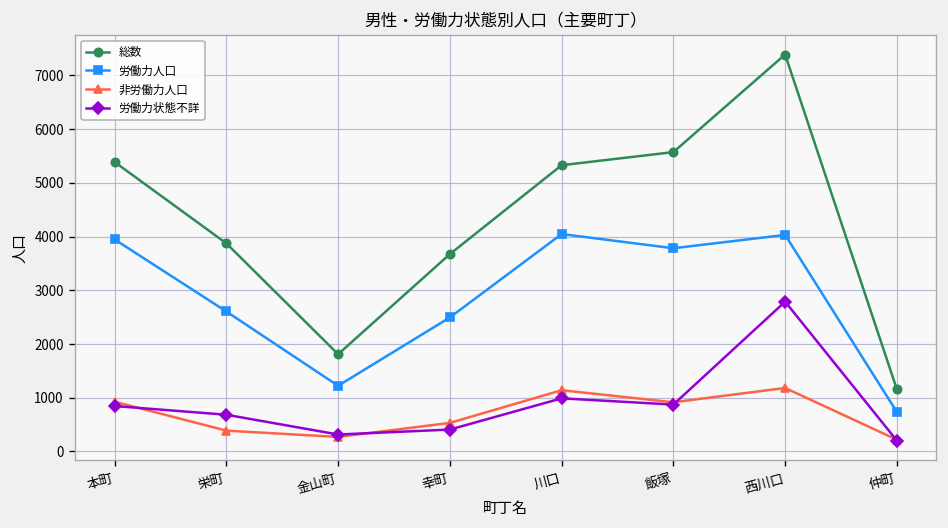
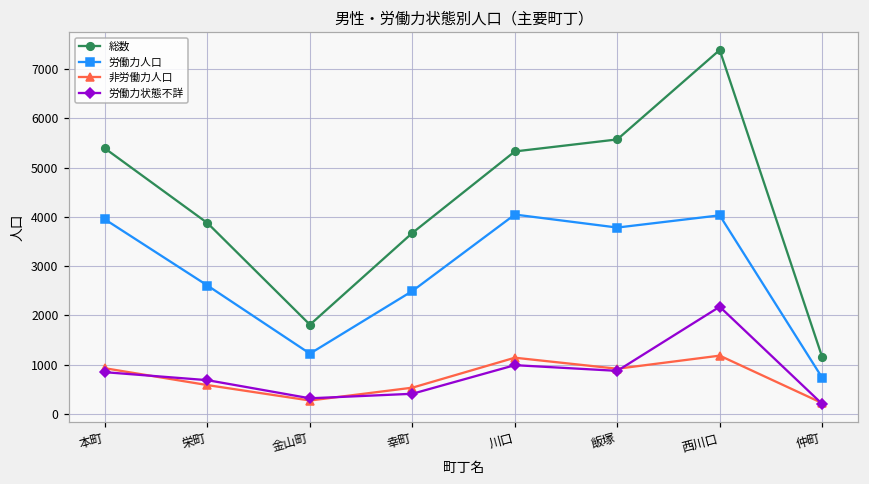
非労働力人口, 栄町: 400 -> 600
労働力状態不詳, 西川口: 2800 -> 2200
